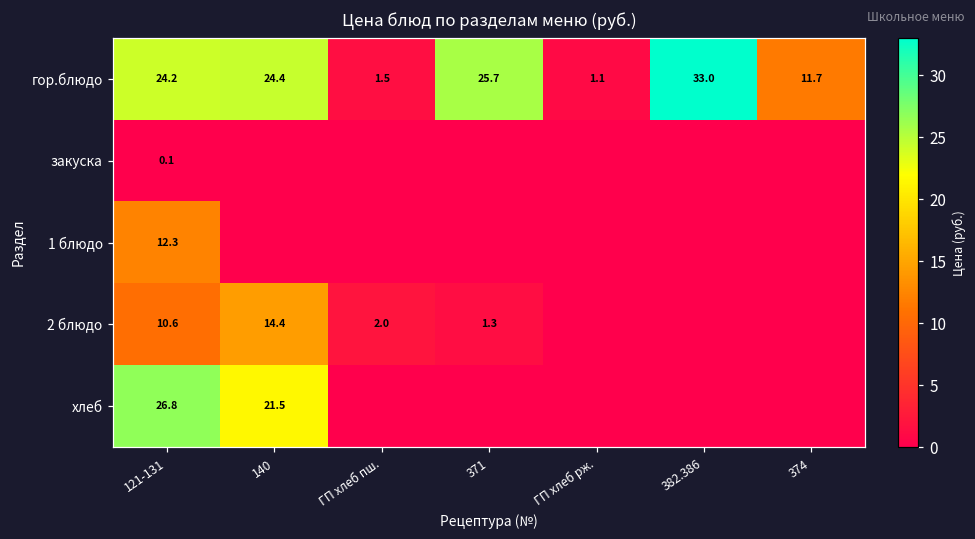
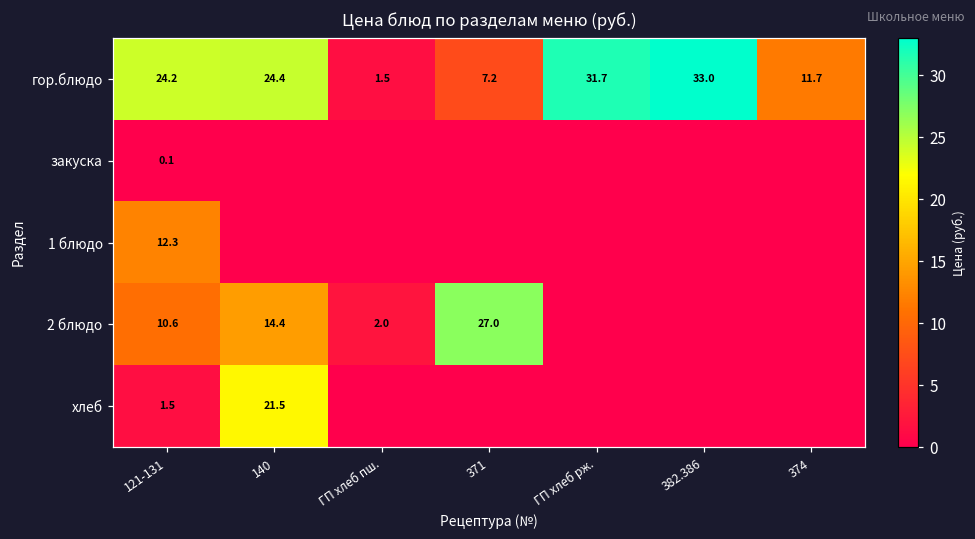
гор.блюдо, 371: 25.7 -> 7.2
гор.блюдо, ГП хлеб рж.: 1.1 -> 31.7
2 блюдо, 371: 1.3 -> 27.0
хлеб, 121-131: 26.8 -> 1.5
